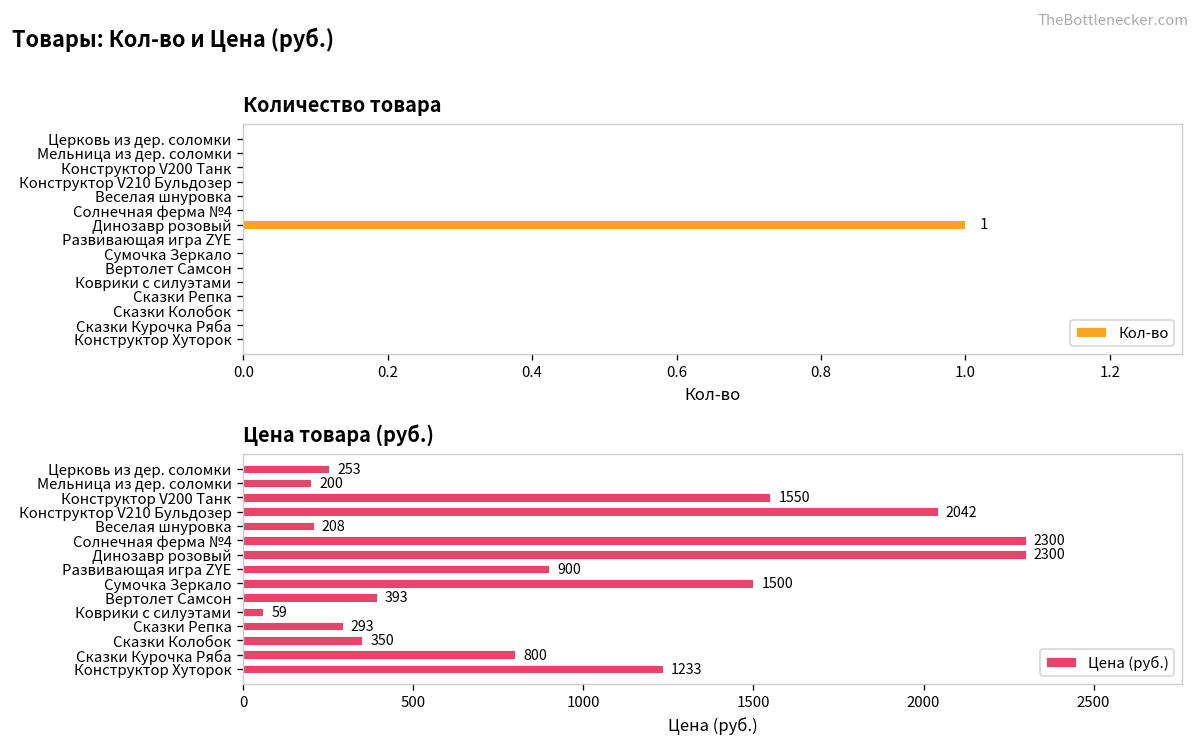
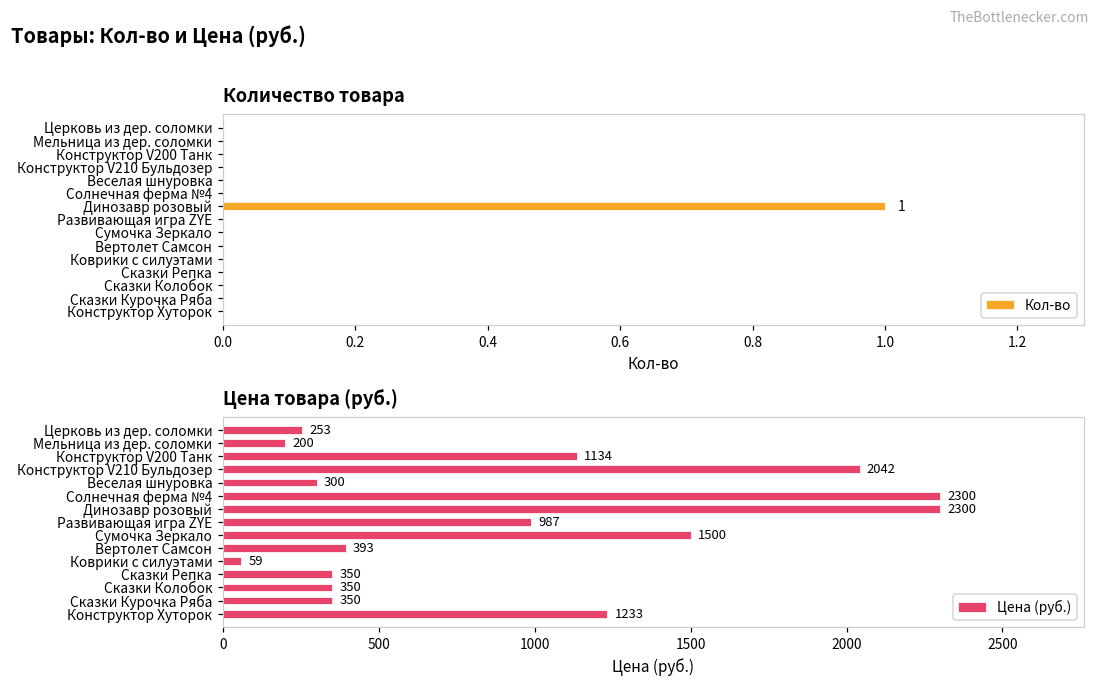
Цена товара (руб.), Конструктор V200 Танк: 1550 -> 1134
Цена товара (руб.), Веселая шнуровка: 208 -> 300
Цена товара (руб.), Развивающая игра ZYE: 900 -> 987
Цена товара (руб.), Сказки Репка: 293 -> 350
Цена товара (руб.), Сказки Курочка Ряба: 800 -> 350
